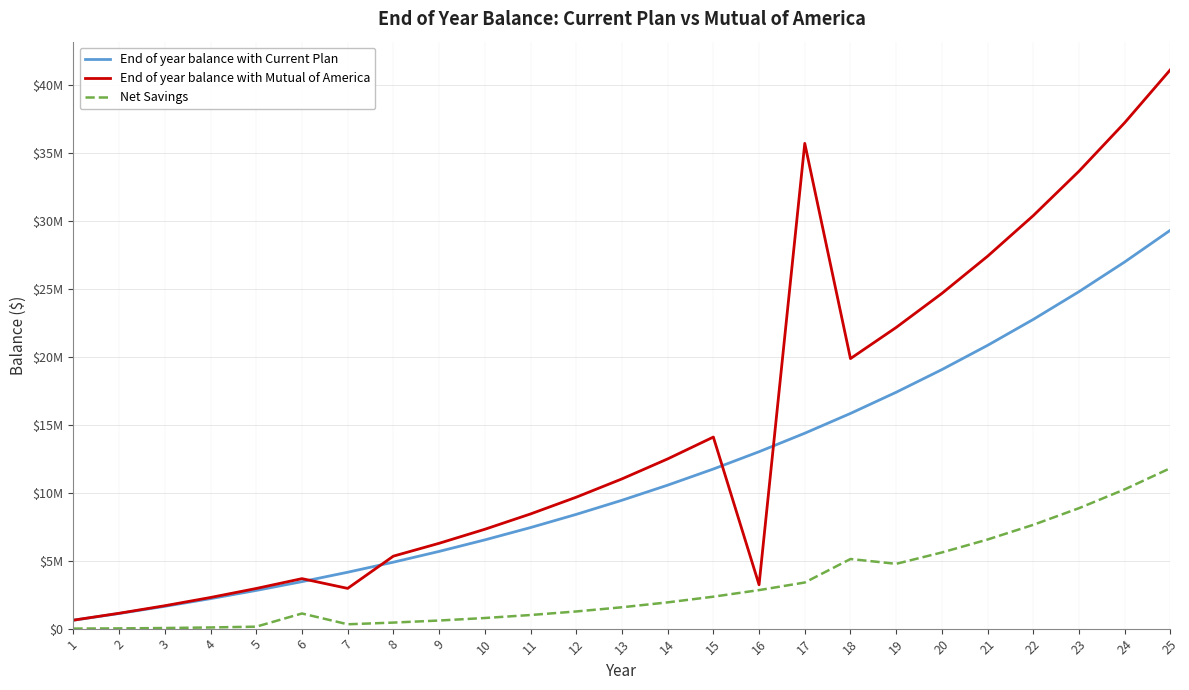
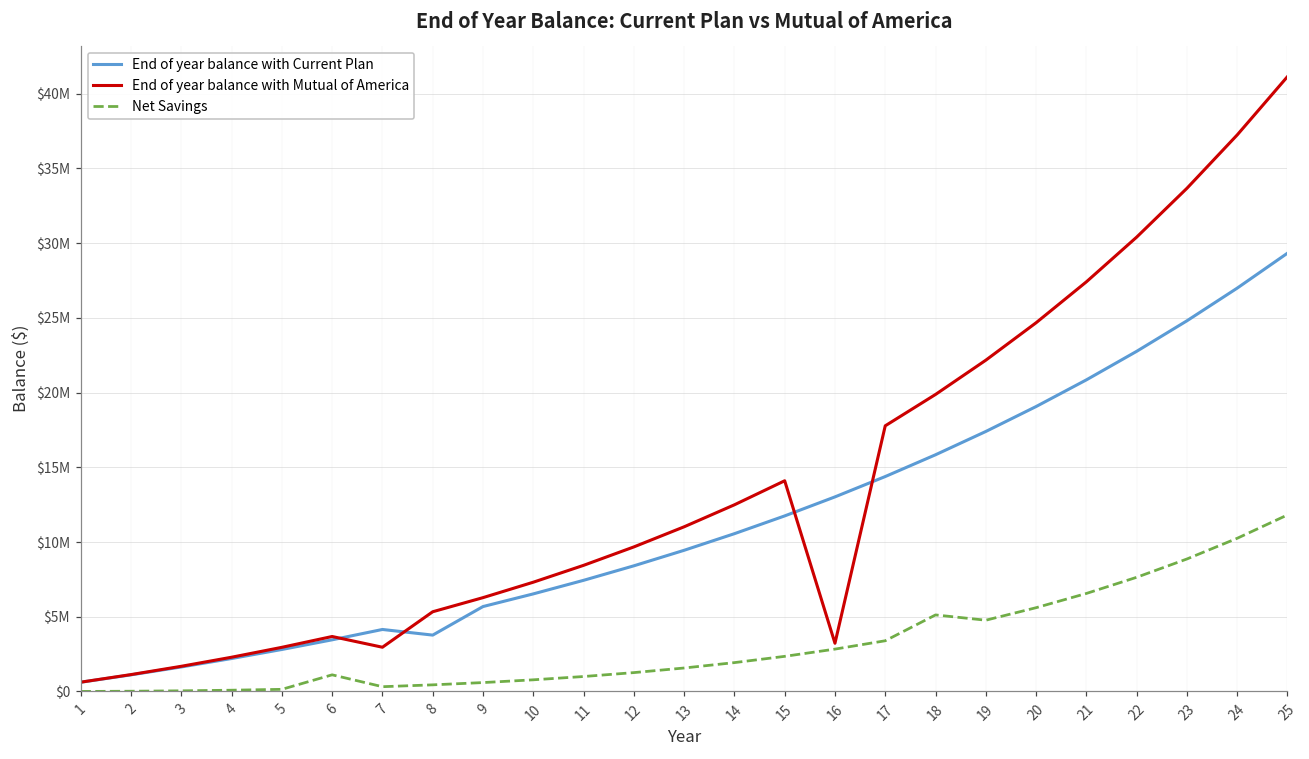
End of year balance with Current Plan, 8: $4900000 -> $3800000
End of year balance with Mutual of America, 17: $35700000 -> $17800000
